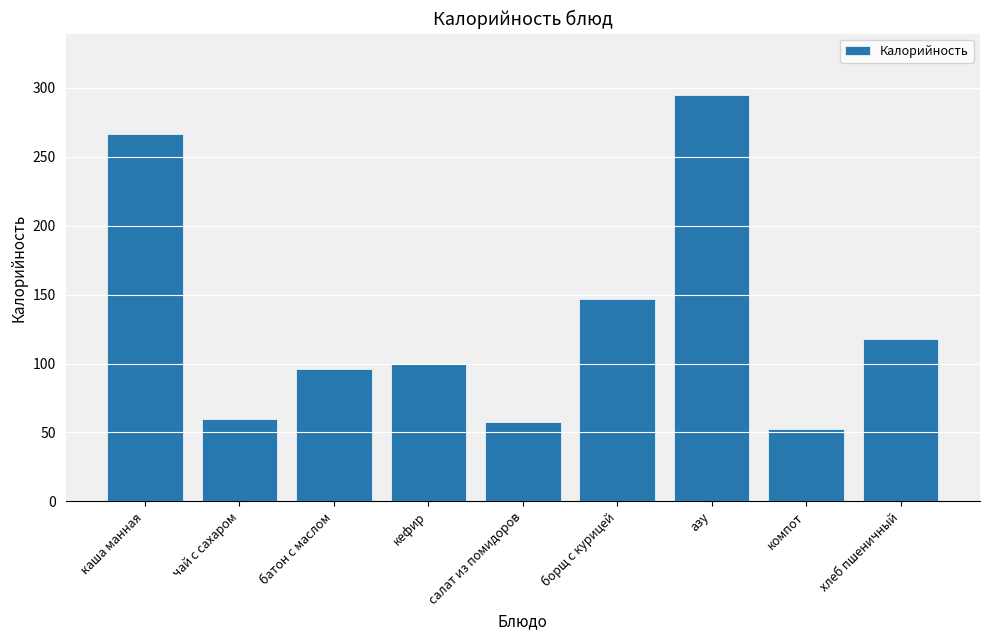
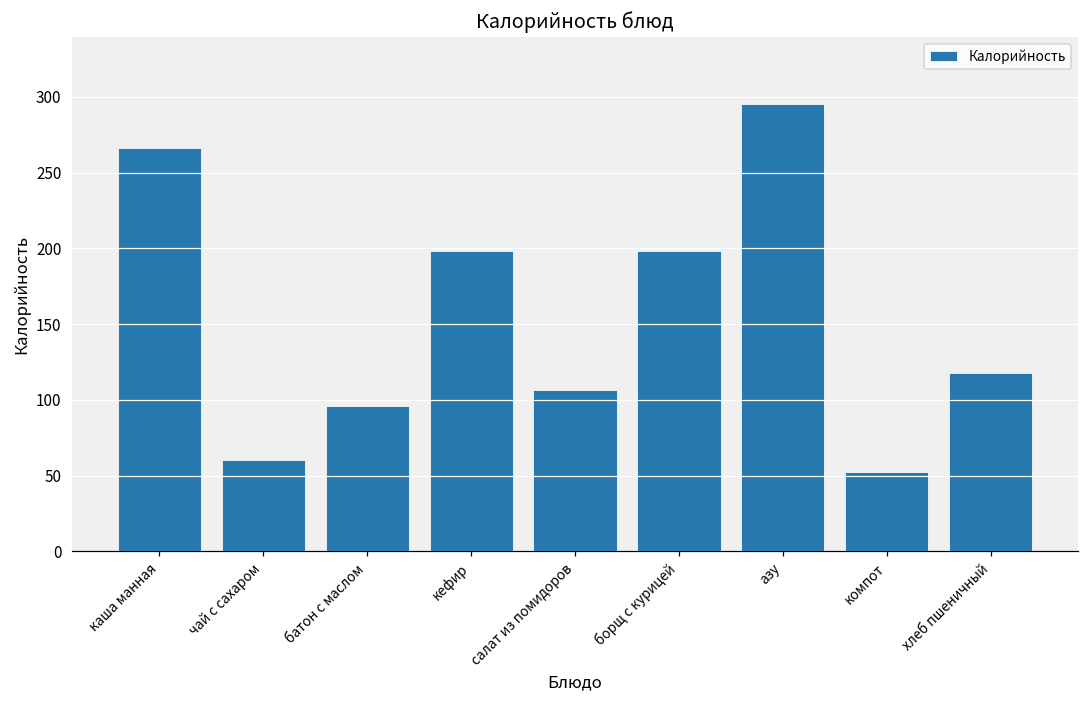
кефир: 100 -> 198
салат из помидоров: 58 -> 107
борщ с курицей: 147 -> 198
